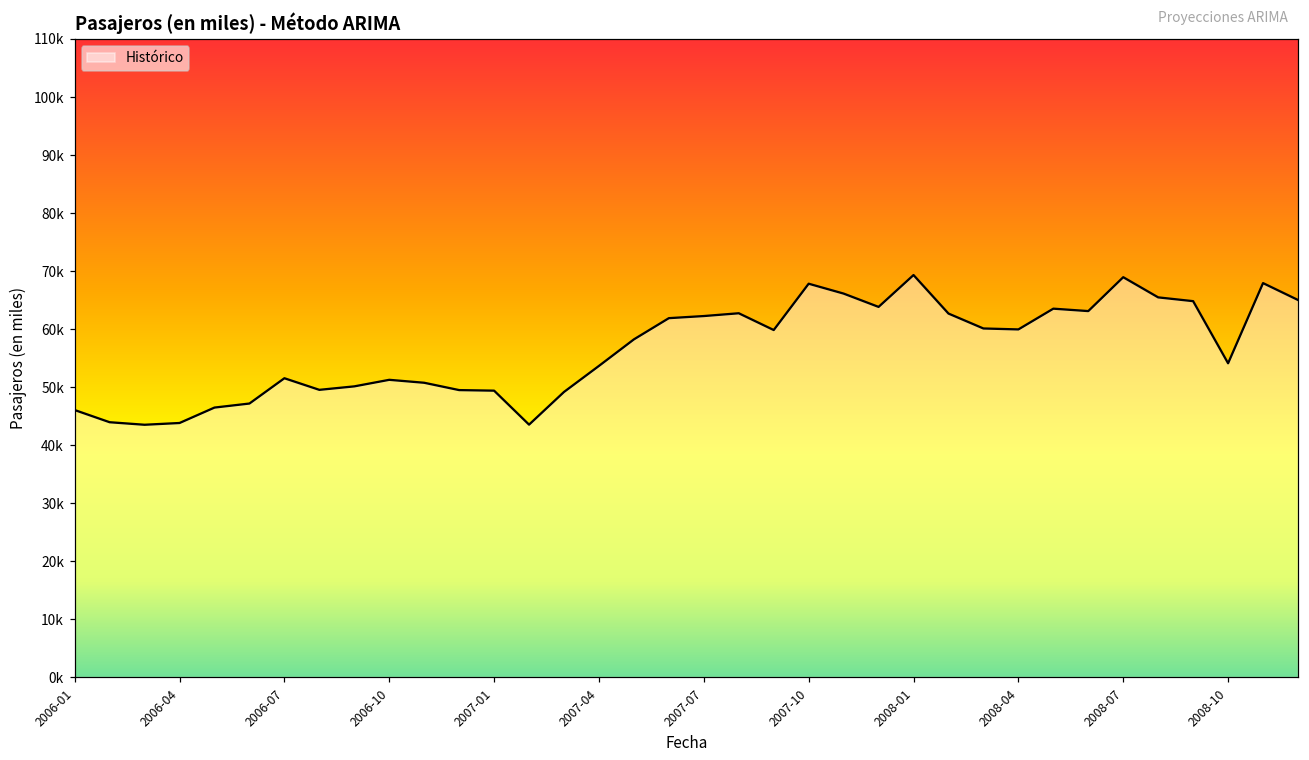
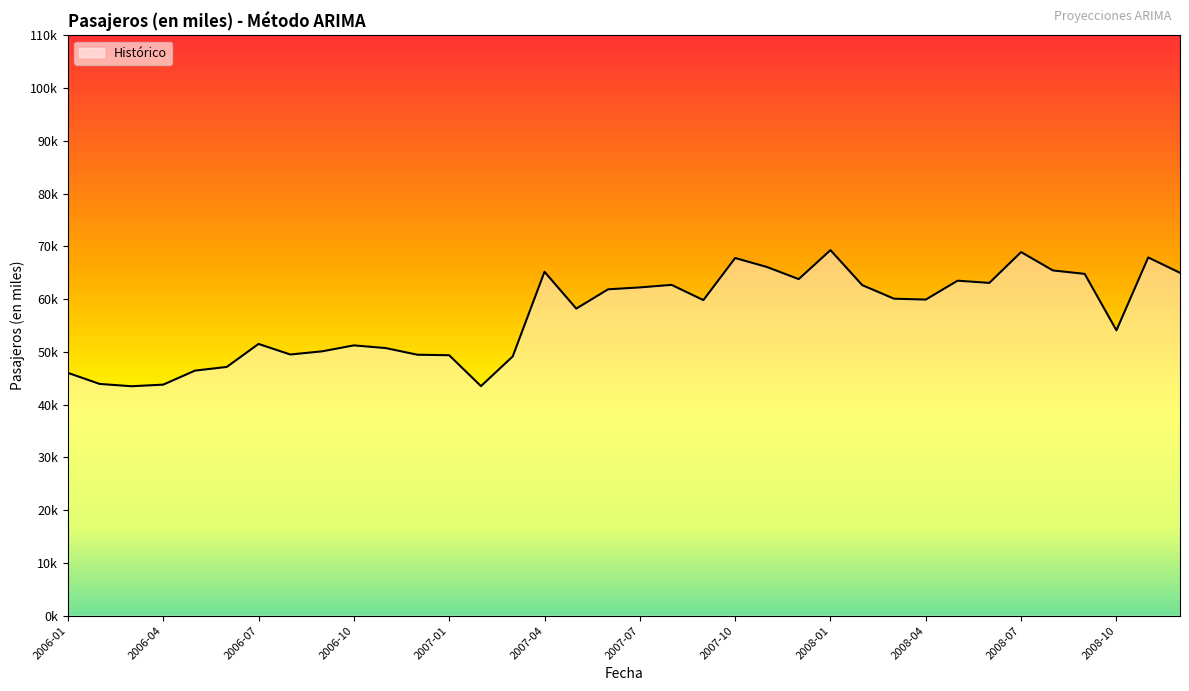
2007-04: 54000 -> 65000
